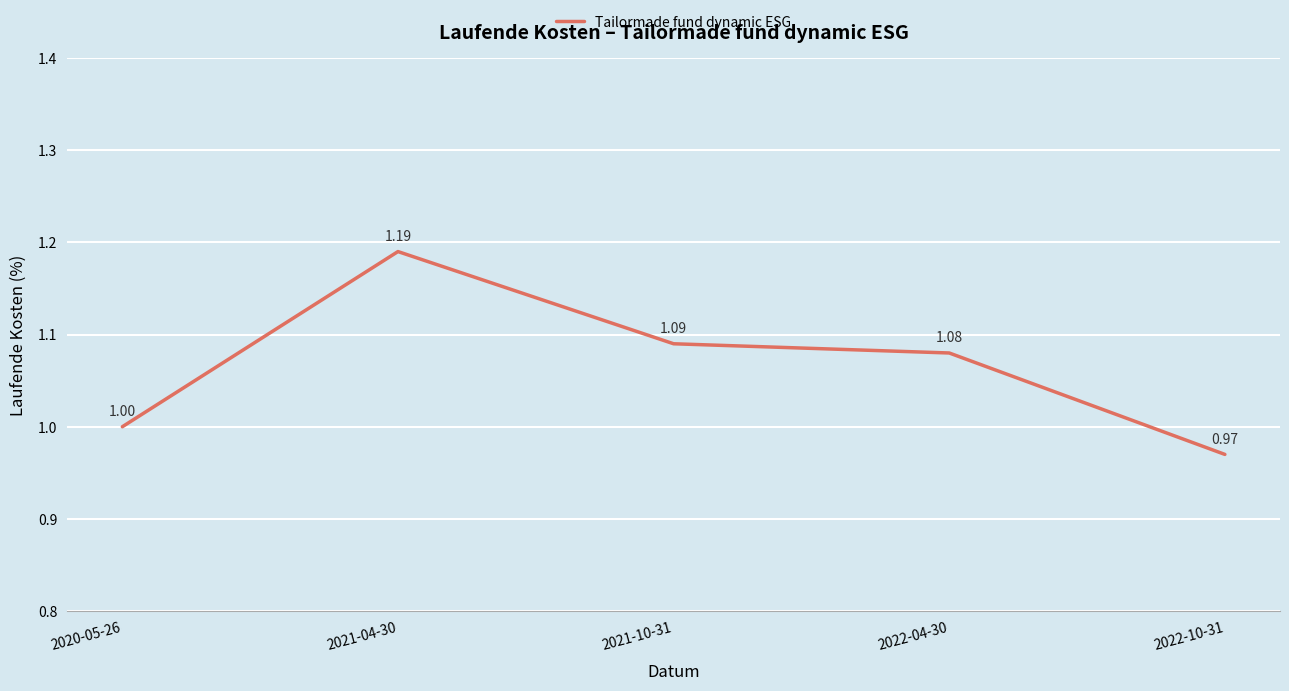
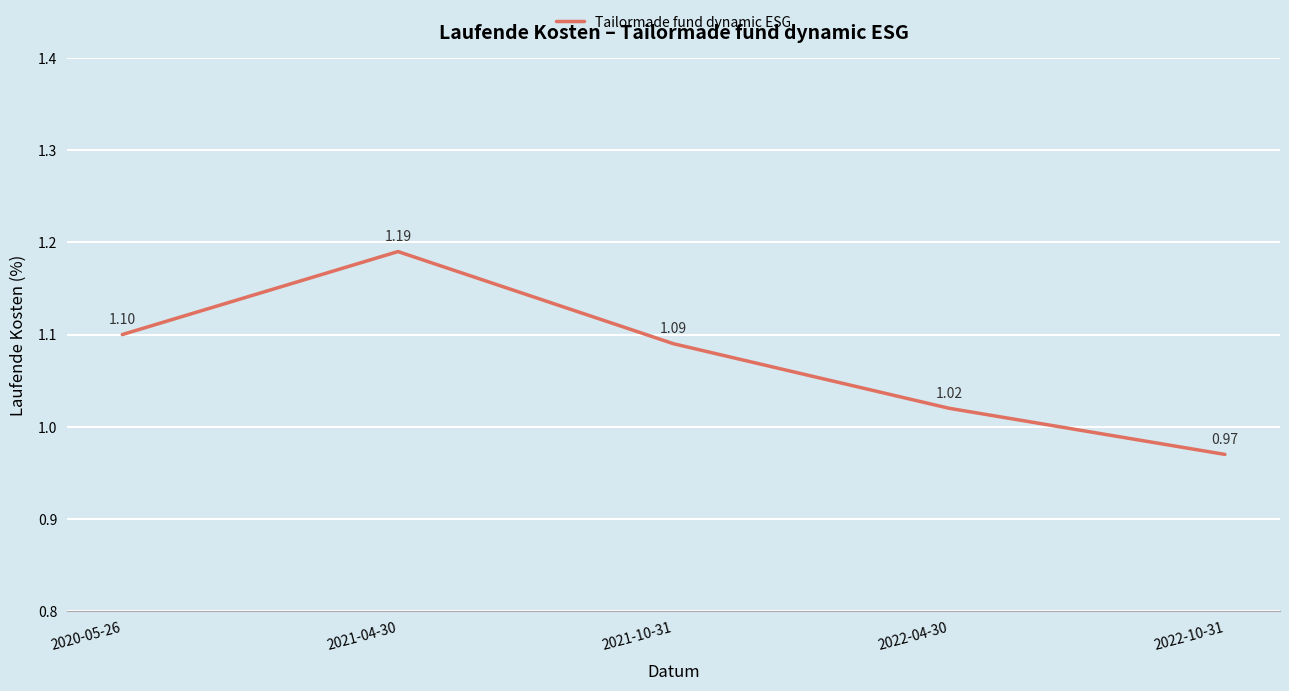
2020-05-26: 1.00 -> 1.10
2022-04-30: 1.08 -> 1.02
